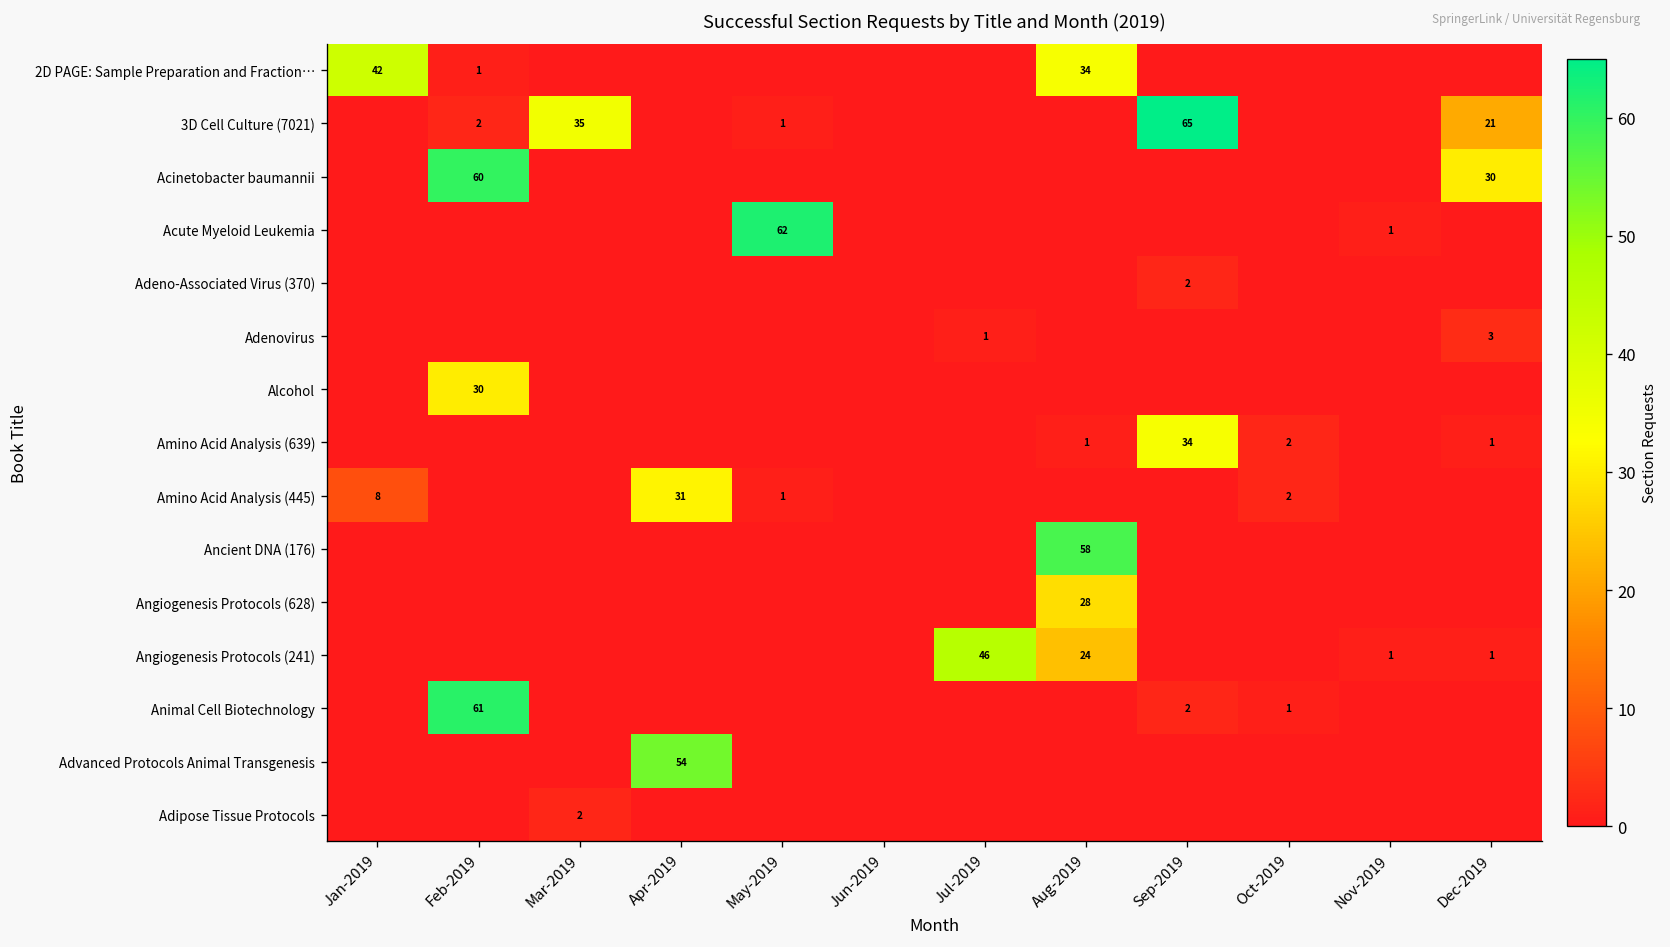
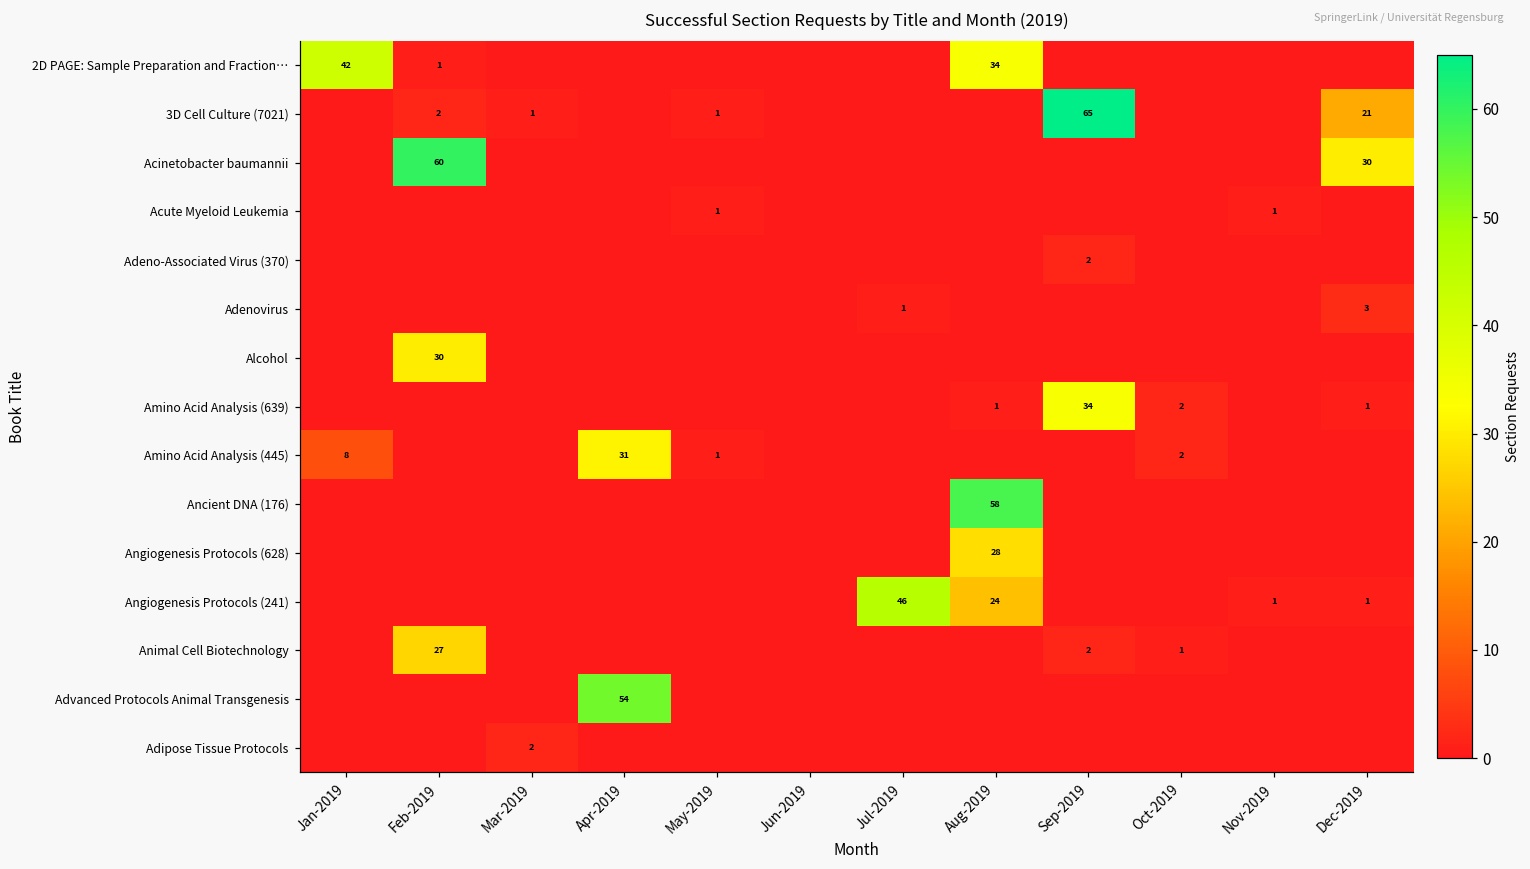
3D Cell Culture (7021), Mar-2019: 35 -> 1
Acute Myeloid Leukemia, May-2019: 62 -> 1
Animal Cell Biotechnology, Feb-2019: 61 -> 27
